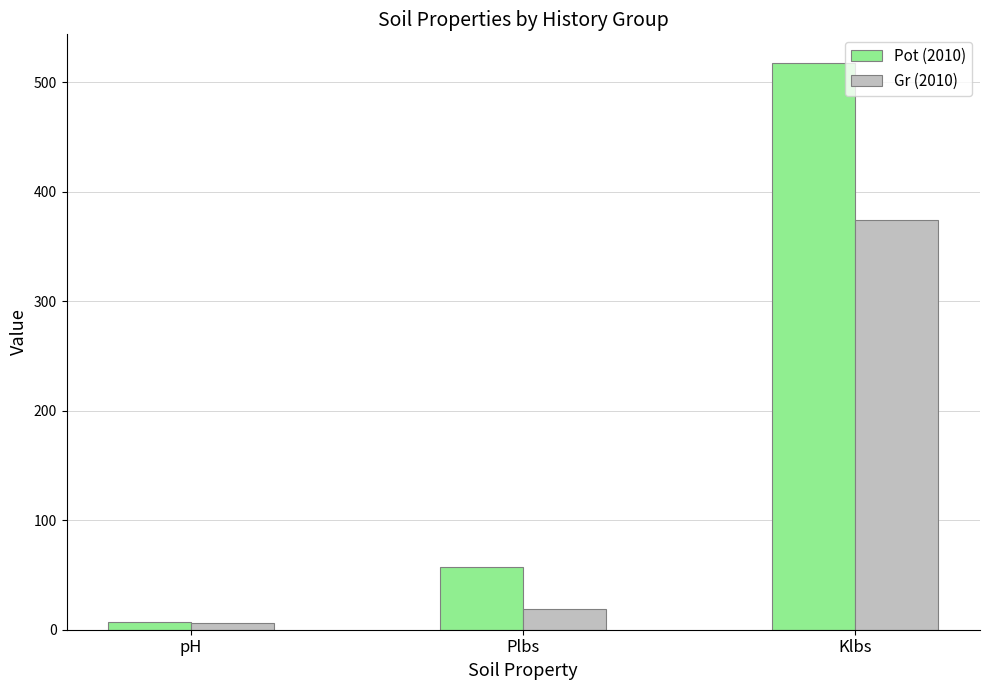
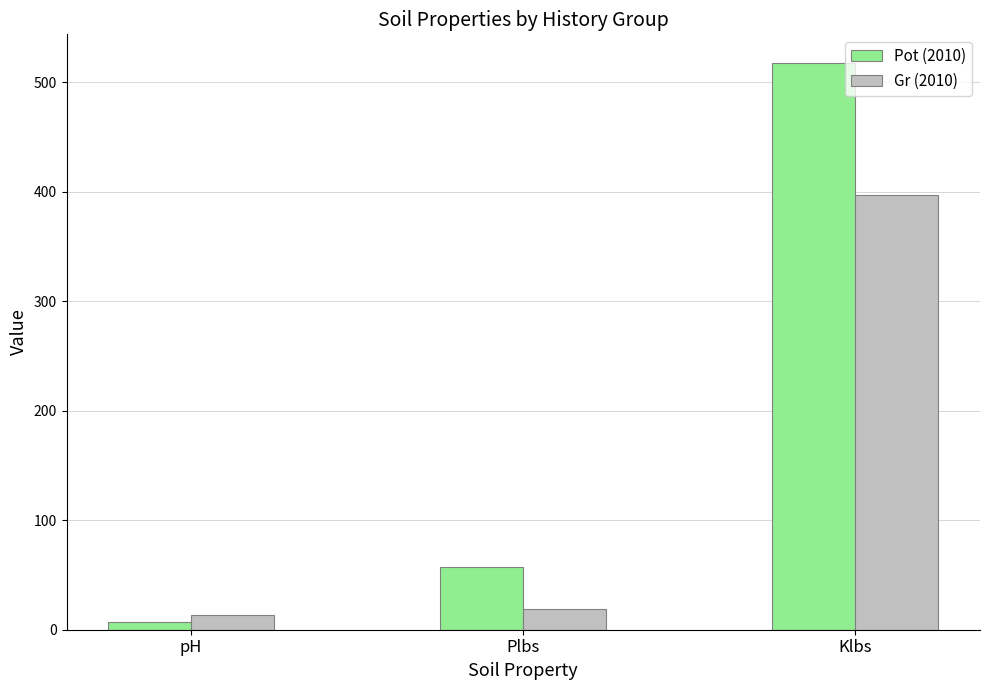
Gr (2010), pH: 6 -> 13
Gr (2010), Klbs: 374 -> 397
